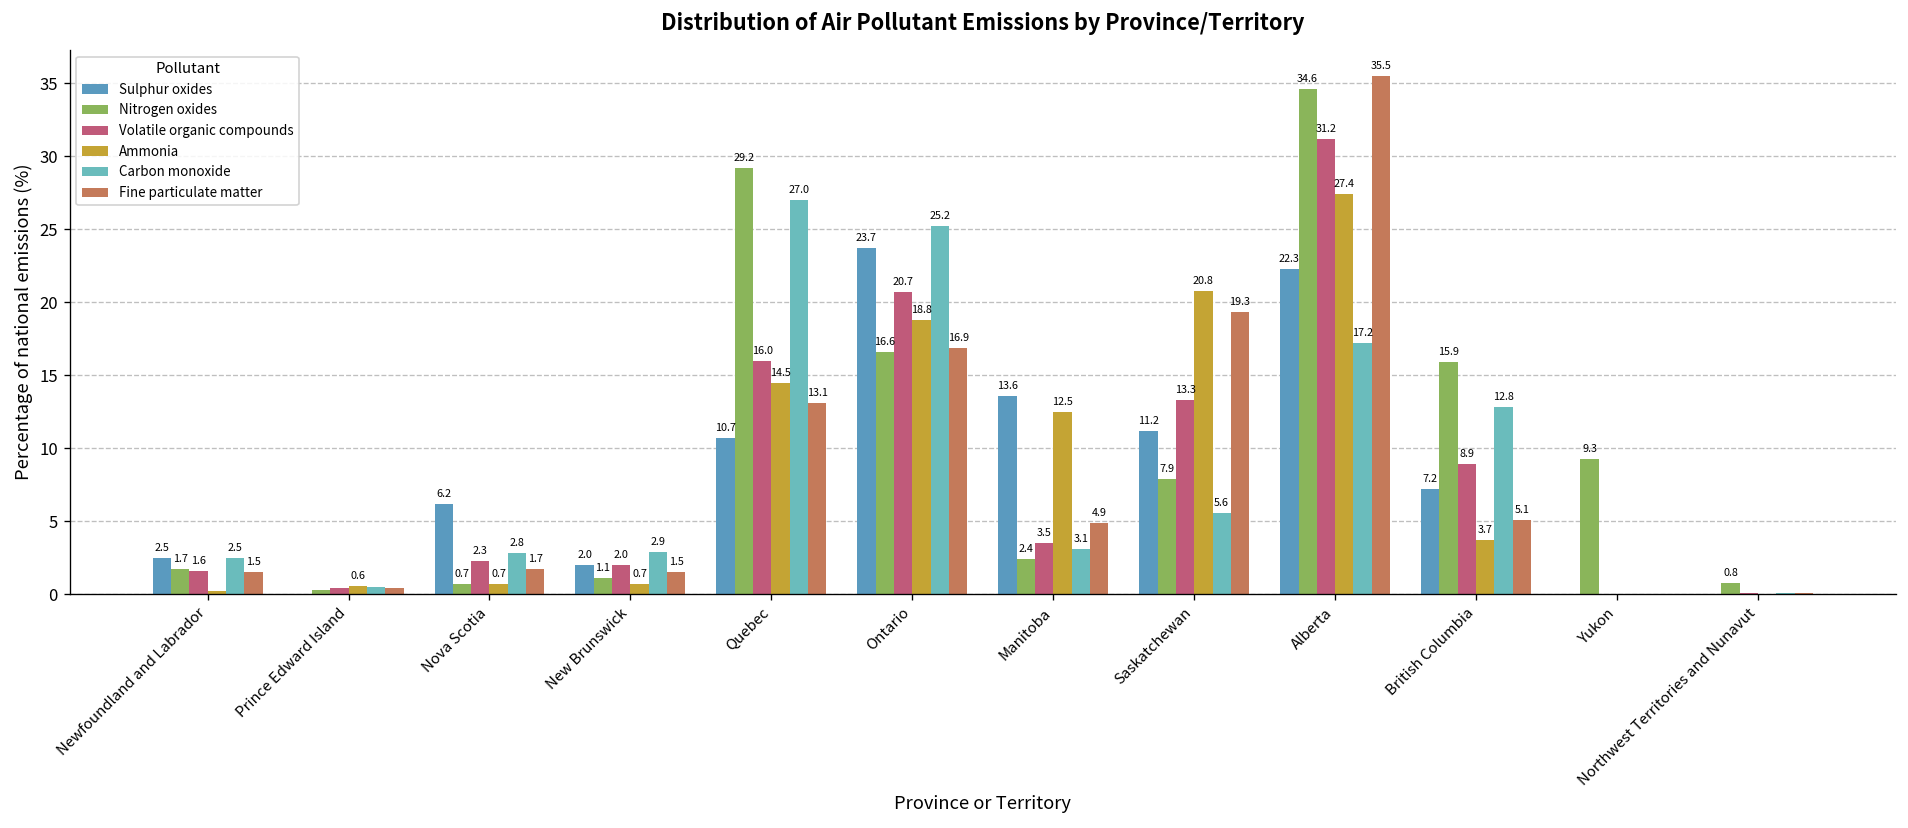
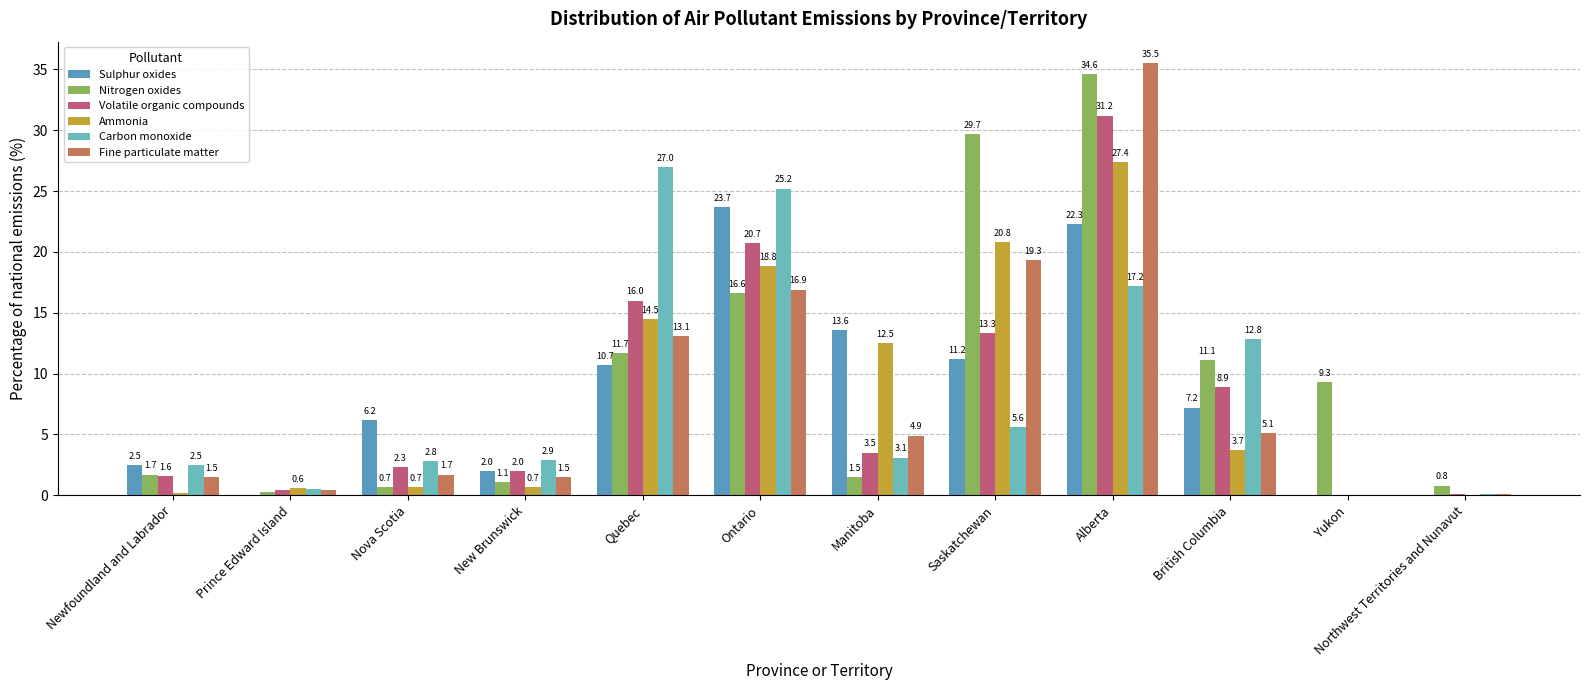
Nitrogen oxides, Quebec: 29.2 -> 11.7
Nitrogen oxides, Manitoba: 2.4 -> 1.5
Nitrogen oxides, Saskatchewan: 7.9 -> 29.7
Nitrogen oxides, British Columbia: 15.9 -> 11.1
